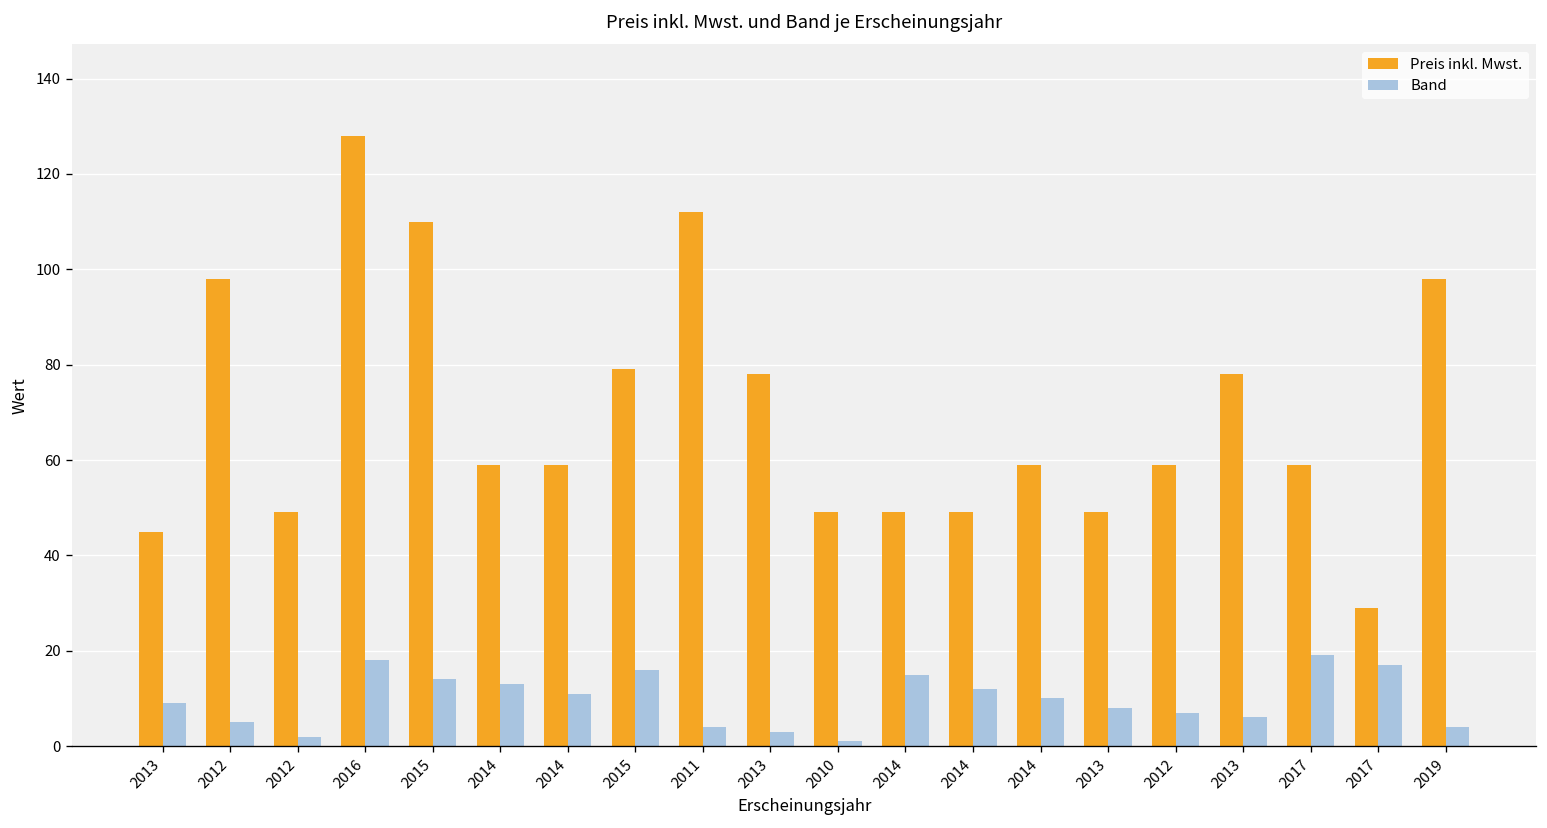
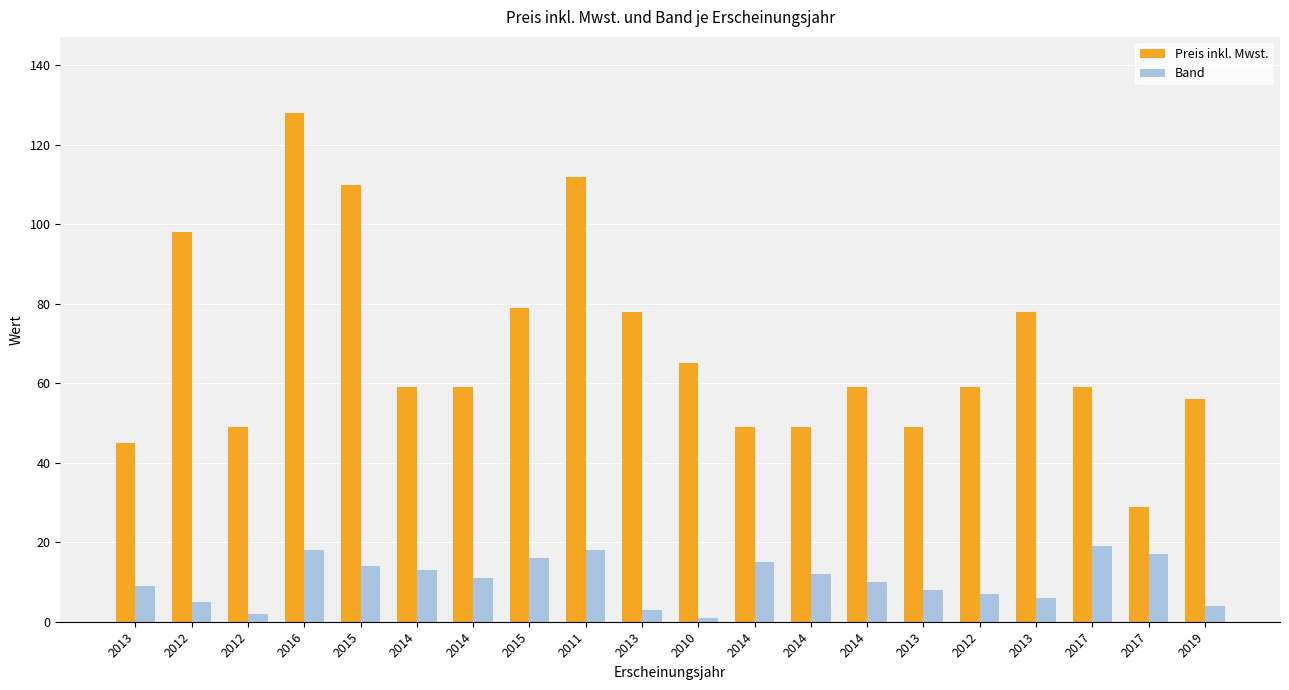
Band, 2011: 4 -> 18
Preis inkl. Mwst., 2010: 49 -> 65
Preis inkl. Mwst., 2019: 98 -> 56
